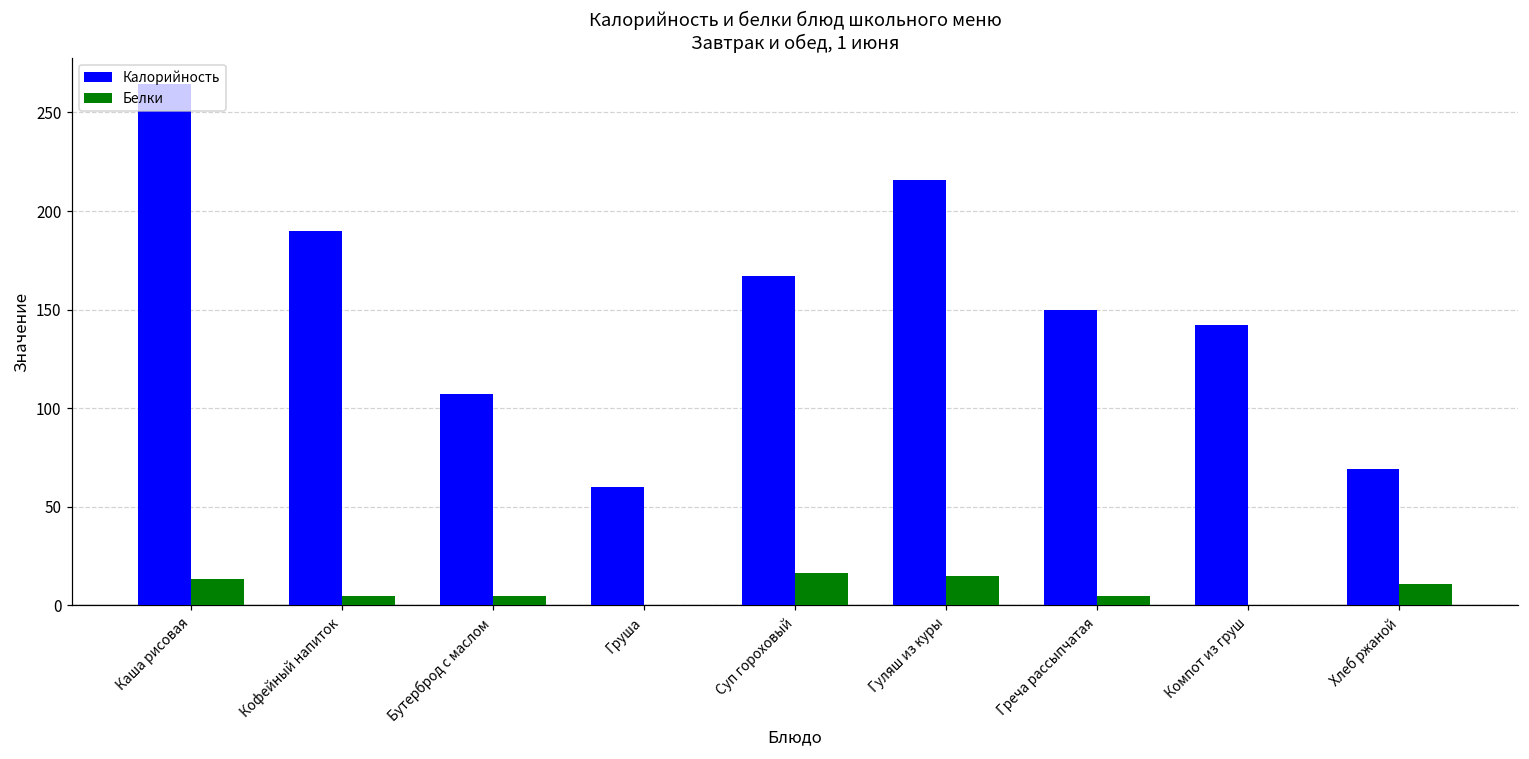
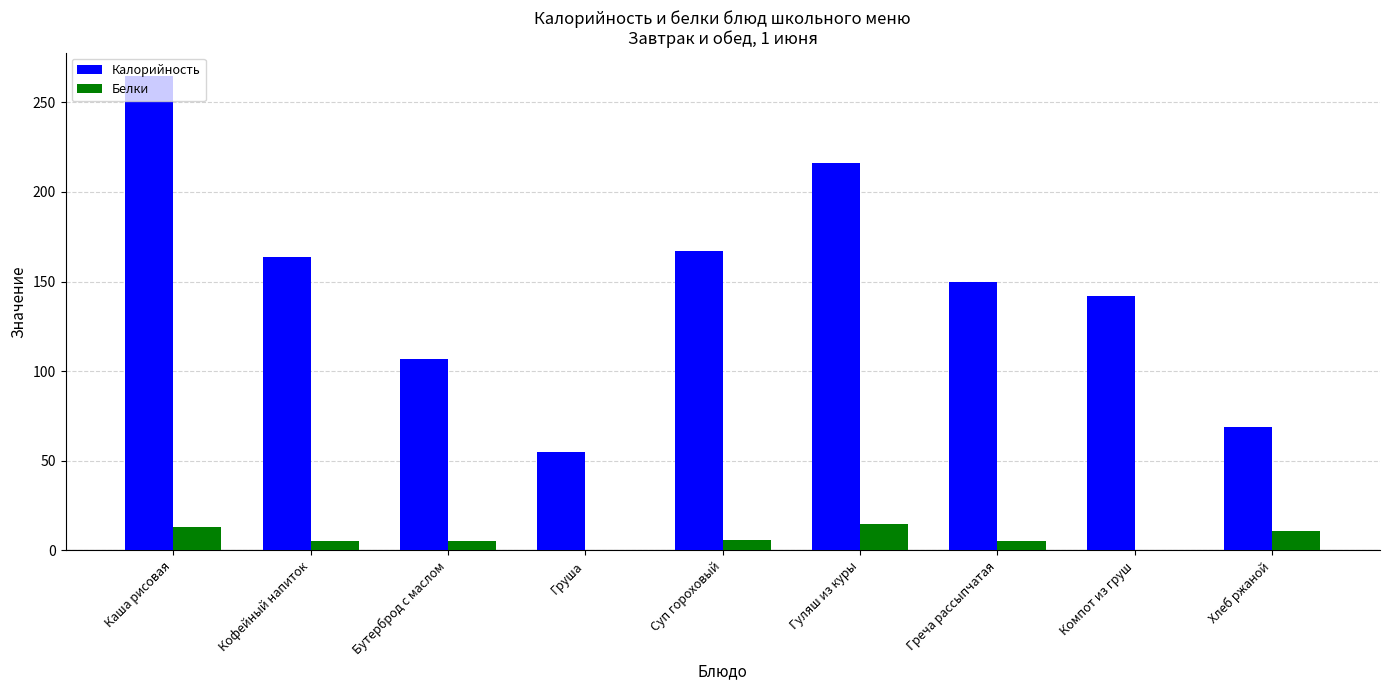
Калорийность, Кофейный напиток: 190 -> 164
Калорийность, Груша: 60 -> 55
Белки, Суп гороховый: 16 -> 6
